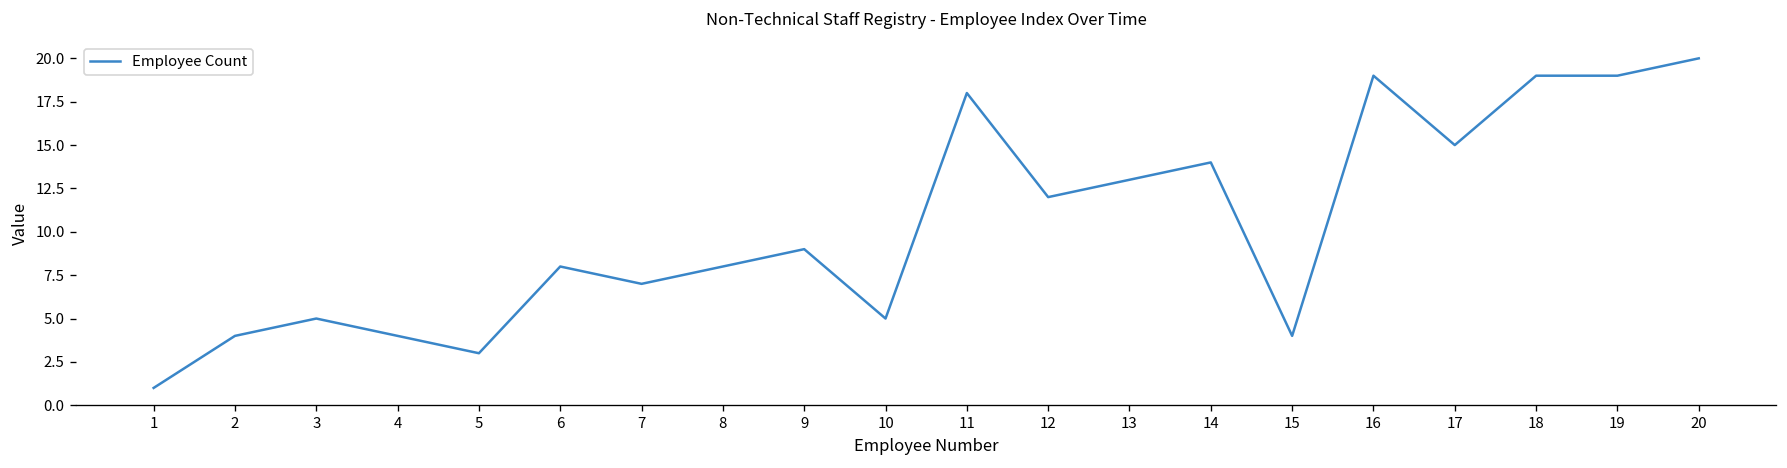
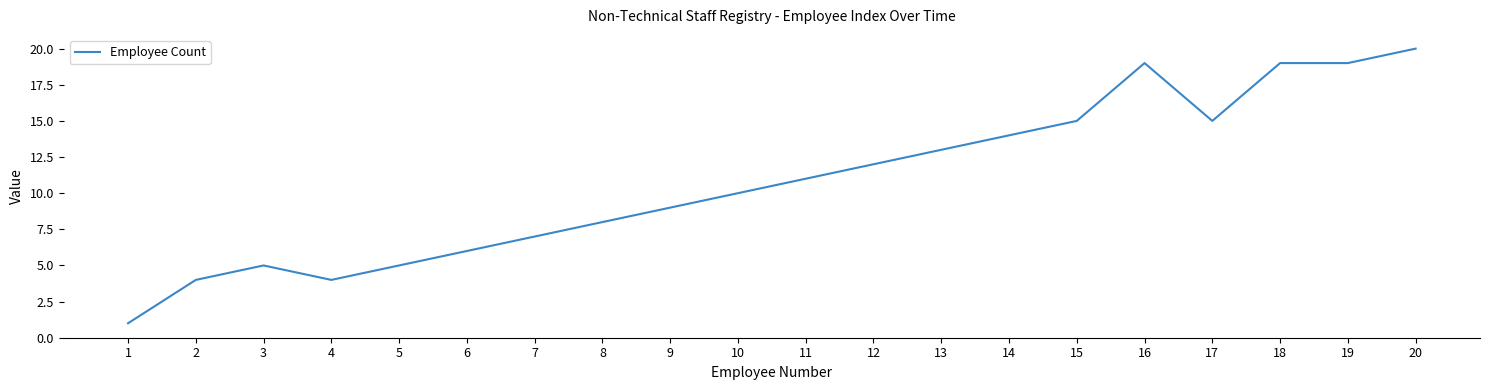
5: 3 -> 5
6: 8 -> 6
10: 5 -> 10
11: 18 -> 11
15: 4 -> 15
